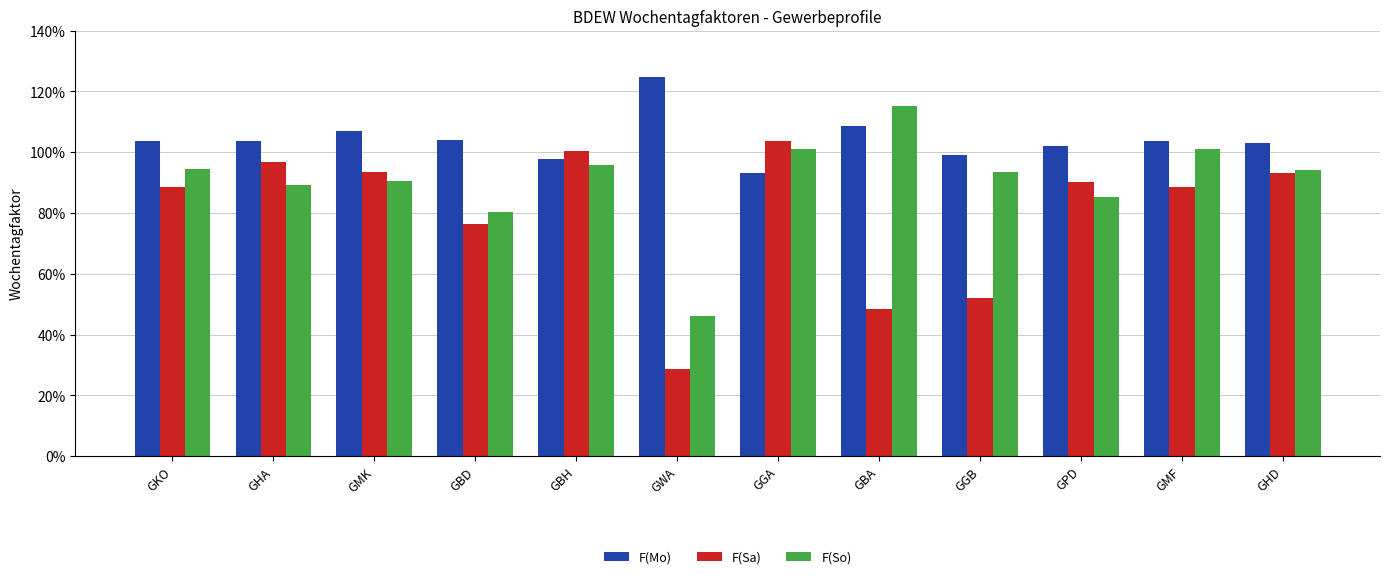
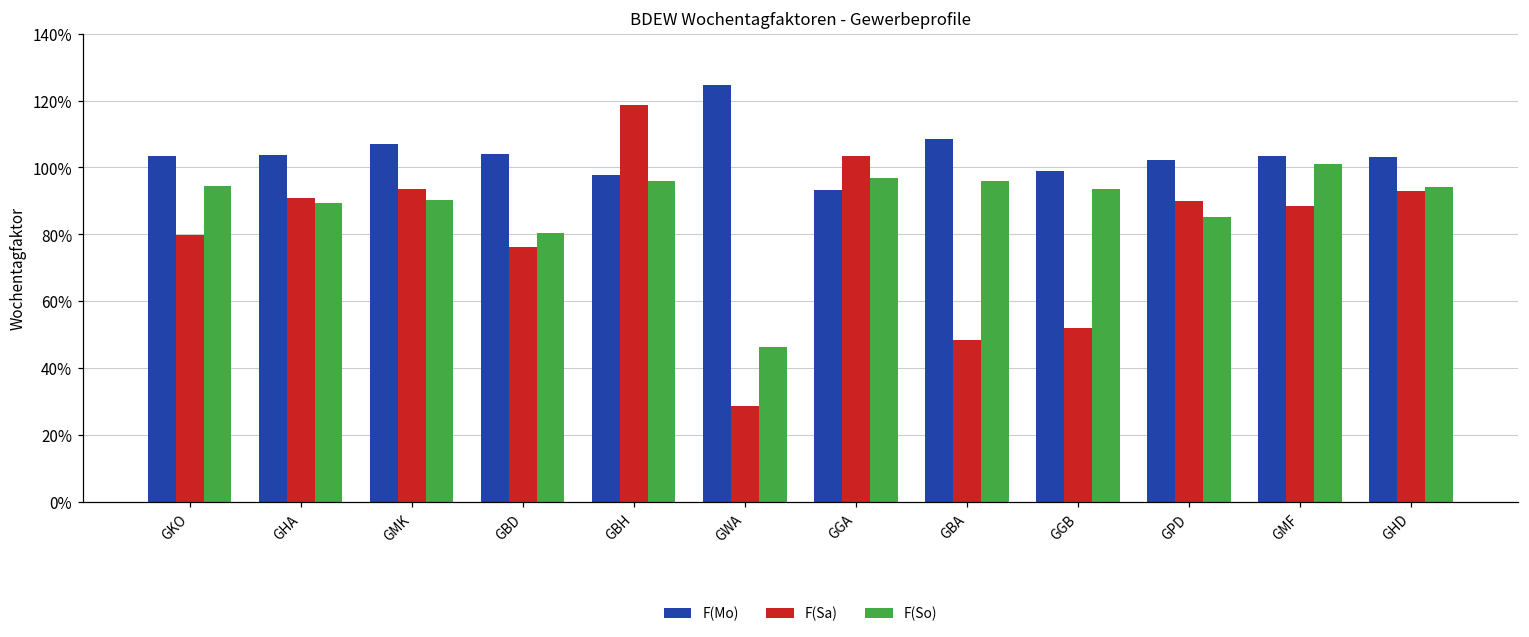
F(Sa), GKO: 89% -> 80%
F(Sa), GHA: 97% -> 91%
F(Sa), GBH: 100% -> 119%
F(So), GGA: 101% -> 97%
F(So), GBA: 115% -> 96%
